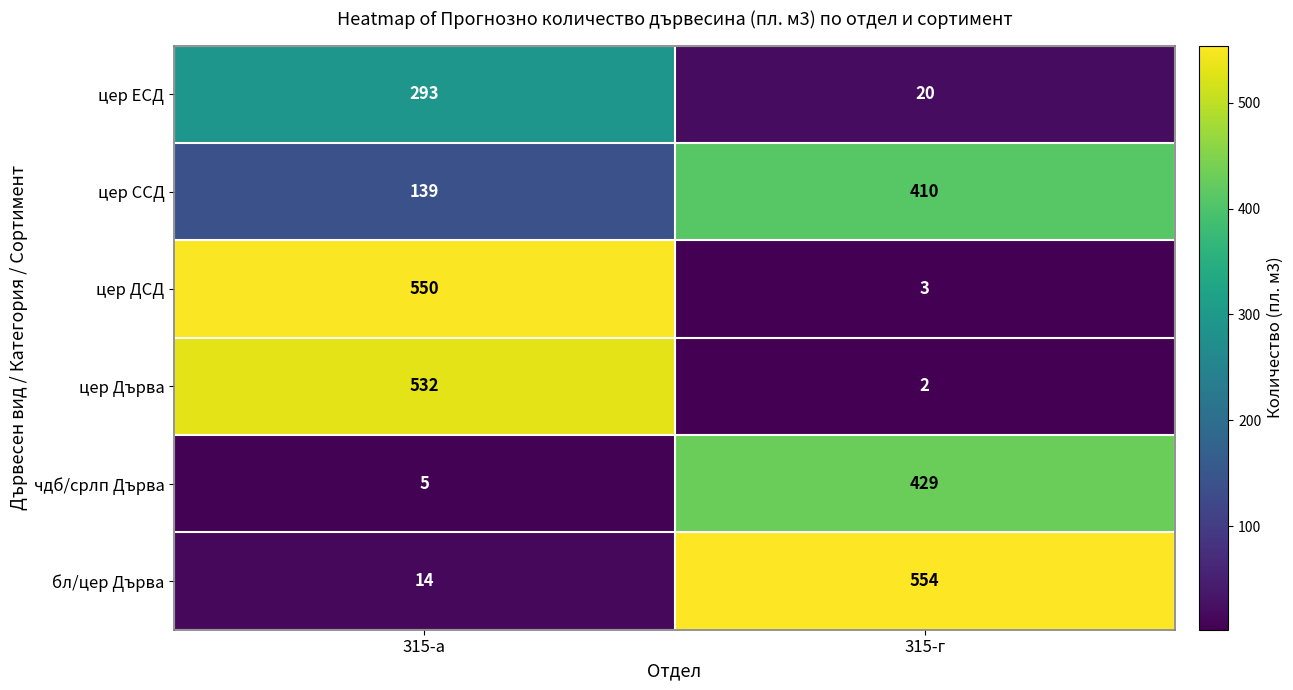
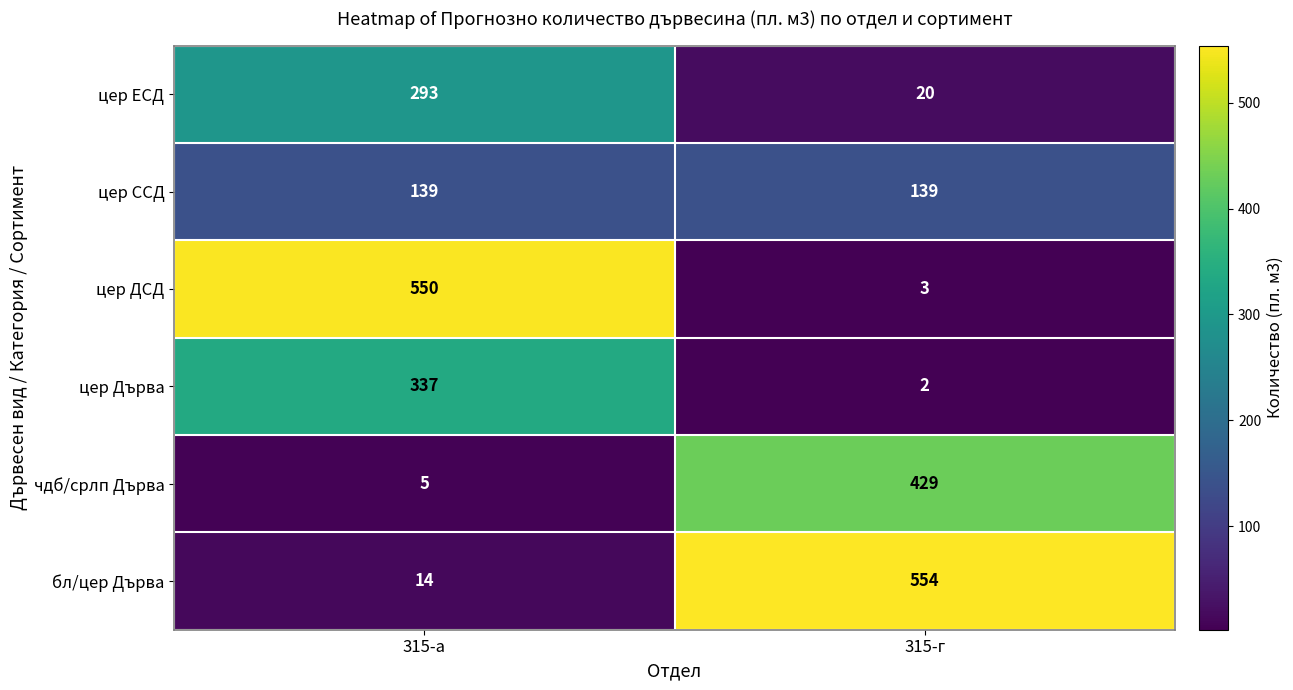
цер ССД, 315-г: 410 -> 139
цер Дърва, 315-а: 532 -> 337
